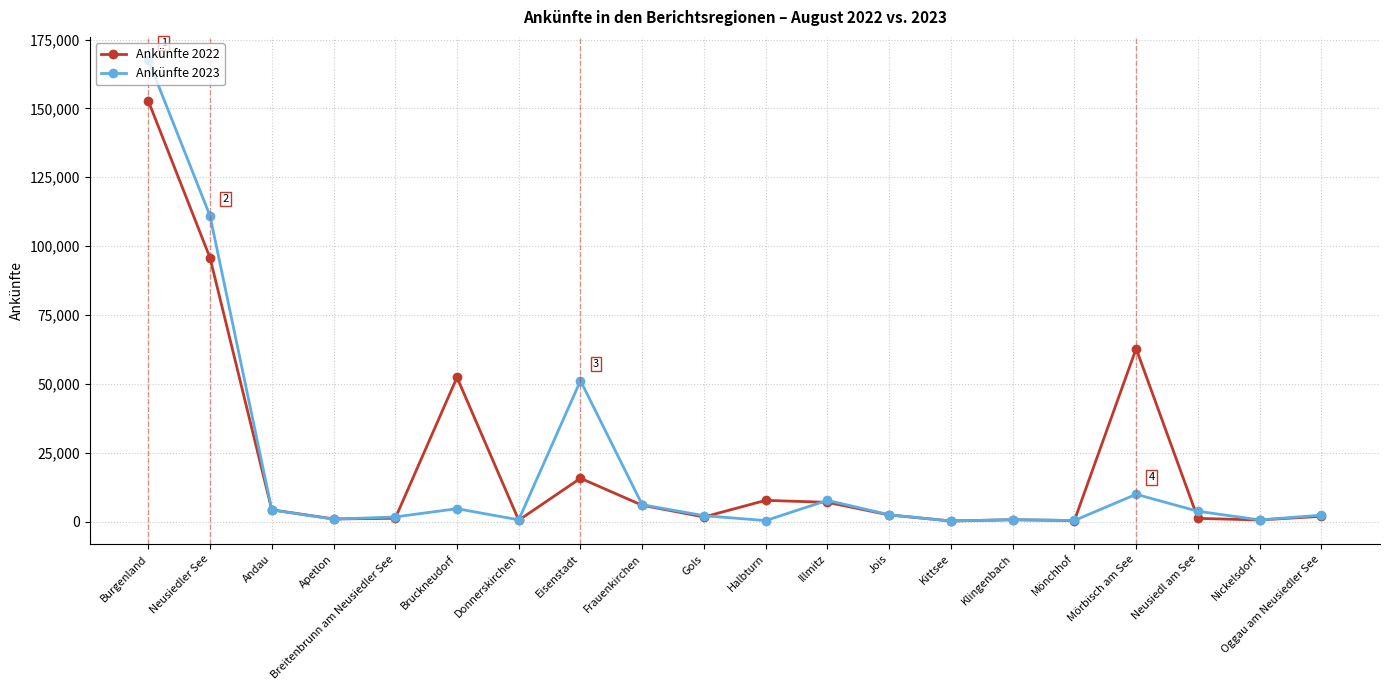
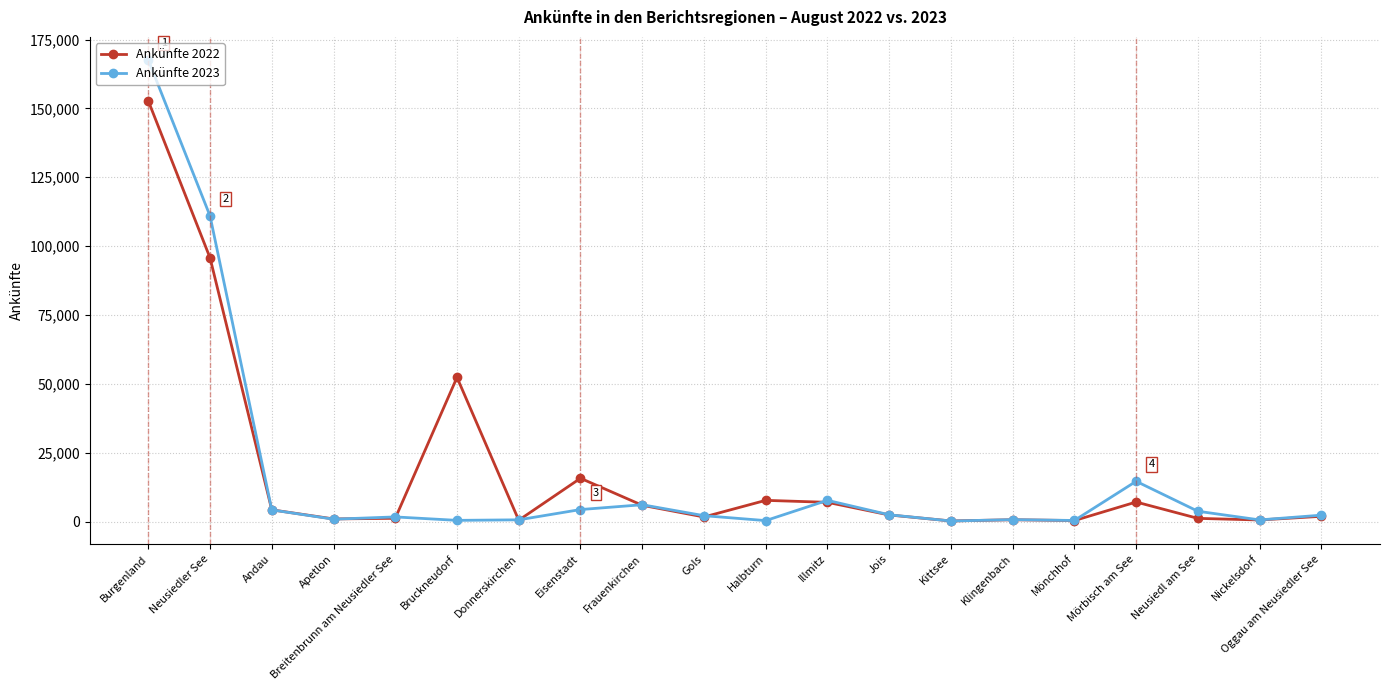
Ankünfte 2023, Bruckneudorf: 5,000 -> 0
Ankünfte 2023, Eisenstadt: 51,000 -> 4,000
Ankünfte 2022, Mörbisch am See: 63,000 -> 7,000
Ankünfte 2023, Mörbisch am See: 10,000 -> 15,000
